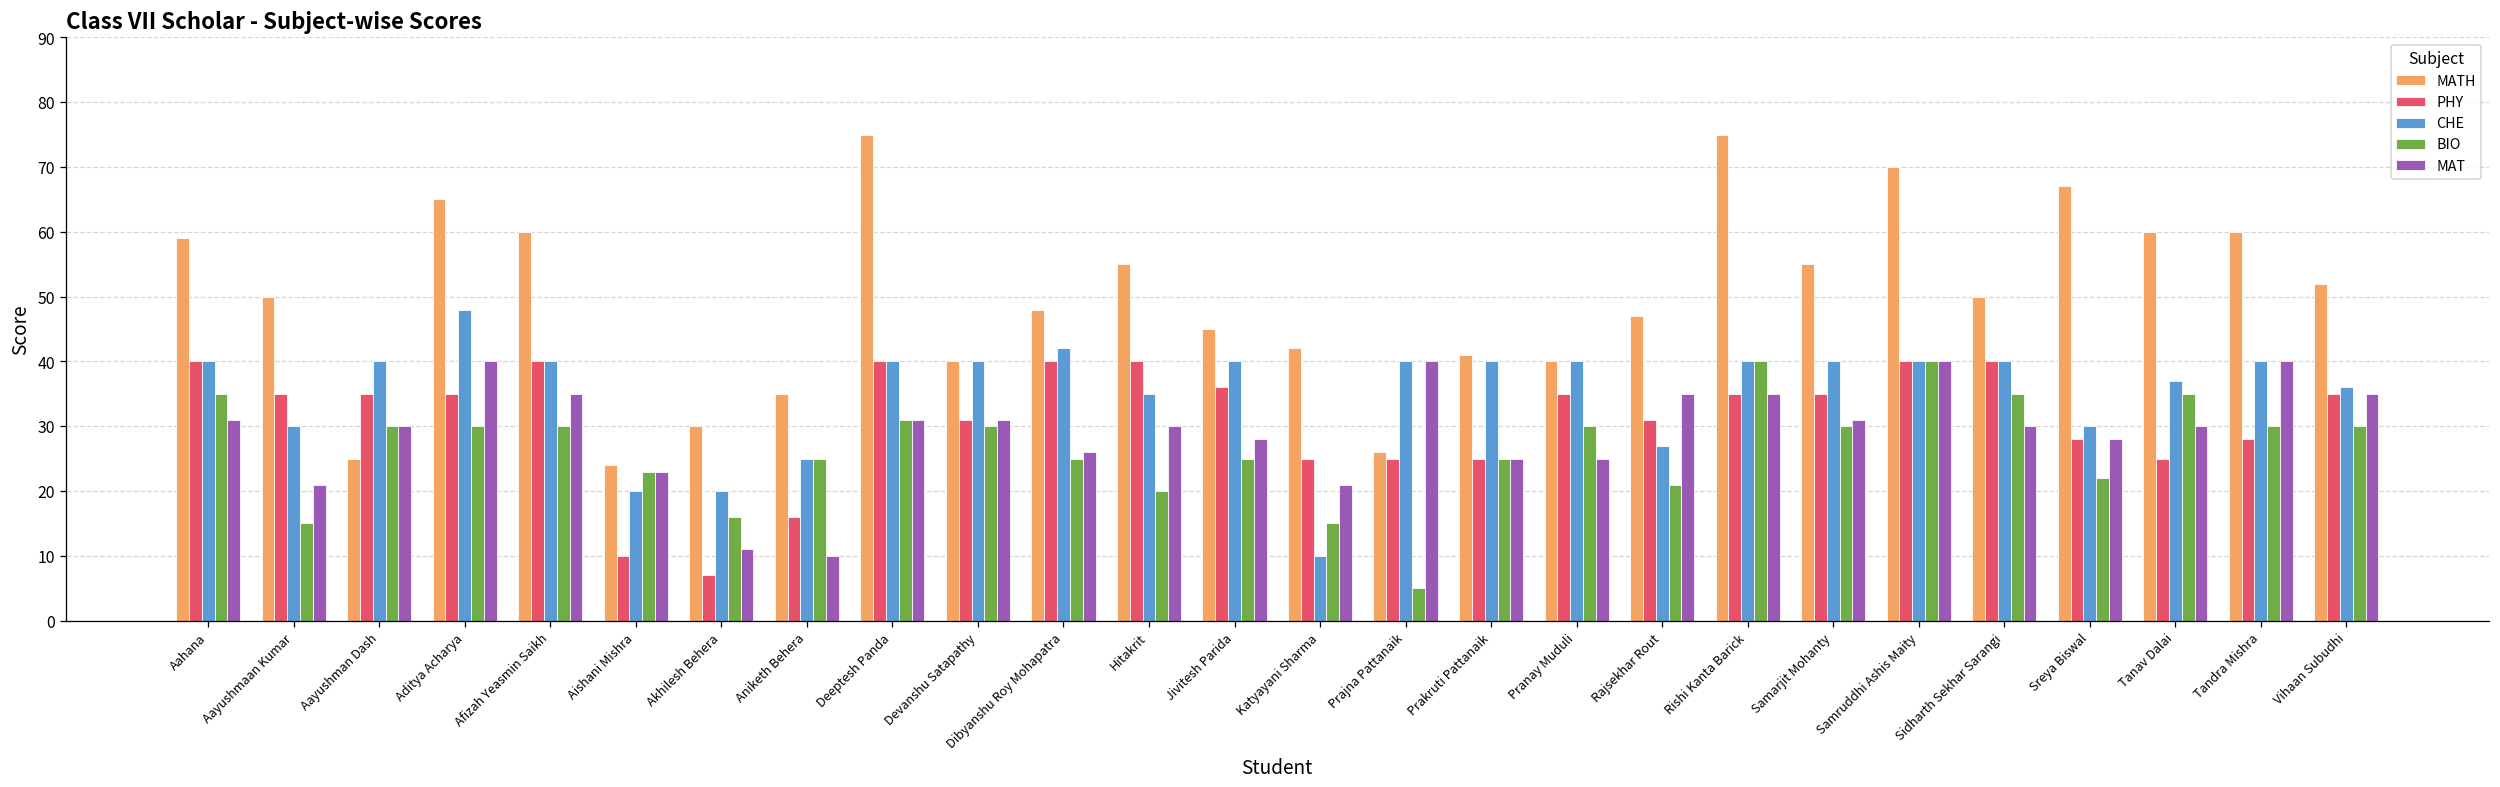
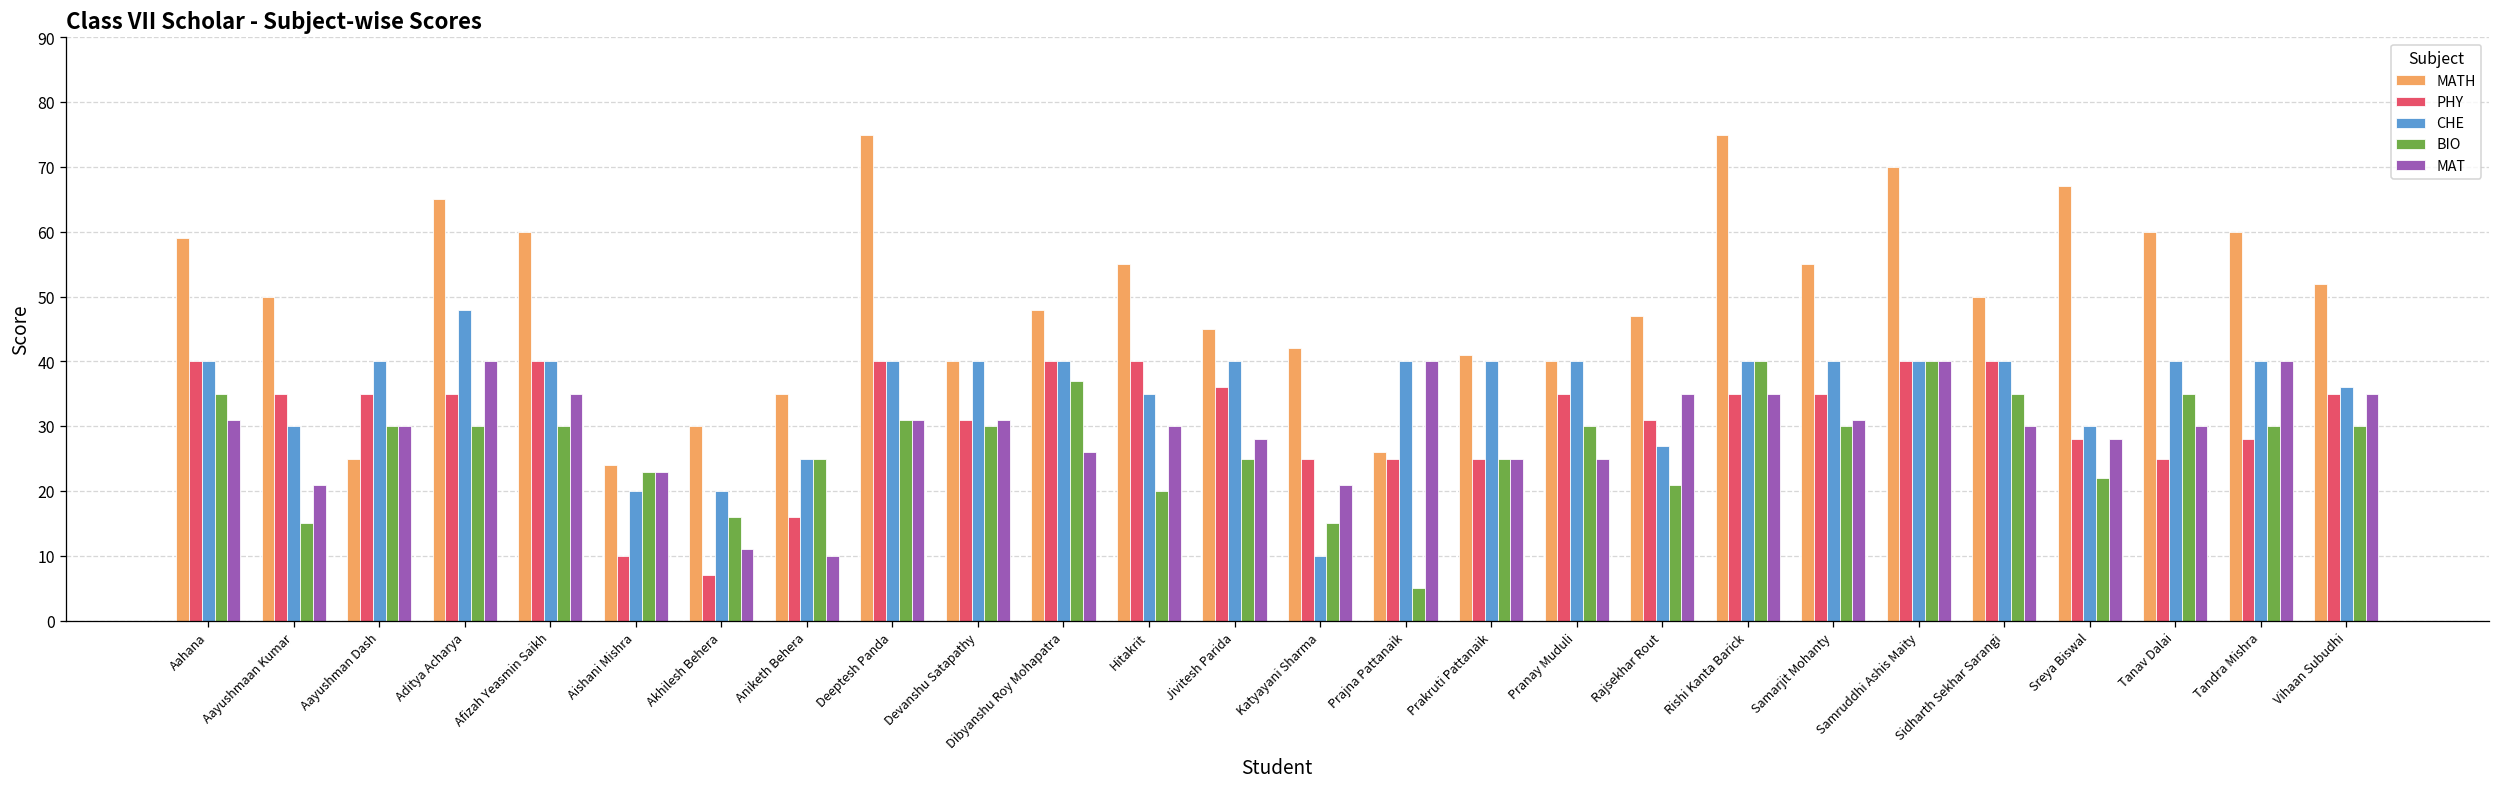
CHE, Dibyanshu Roy Mohapatra: 42 -> 40
BIO, Dibyanshu Roy Mohapatra: 25 -> 37
CHE, Tanav Dalai: 37 -> 40
